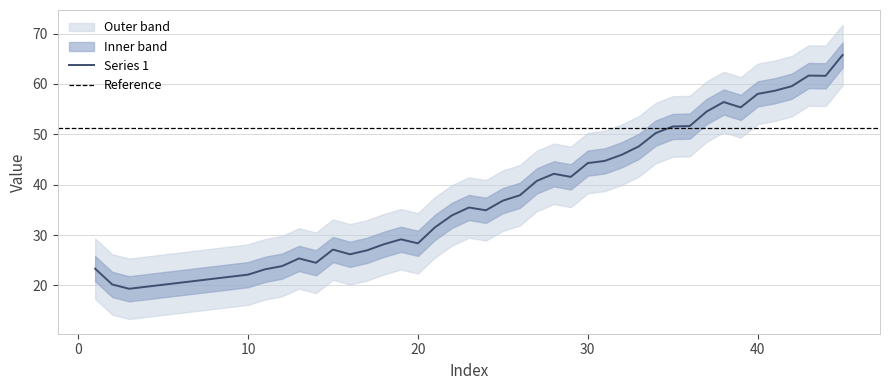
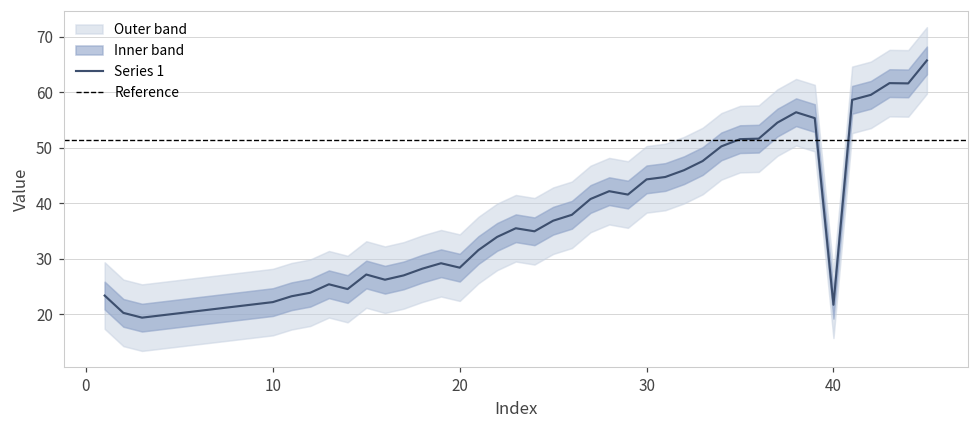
Series 1, 40: 58 -> 22
